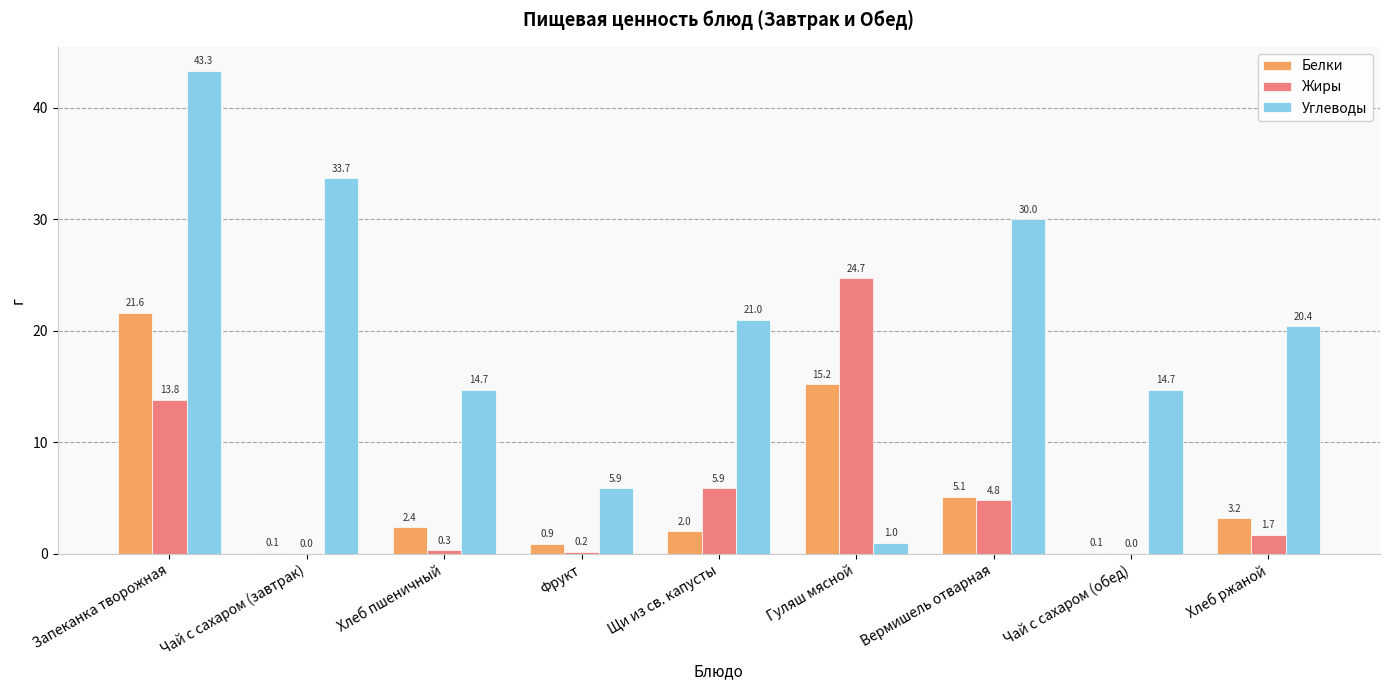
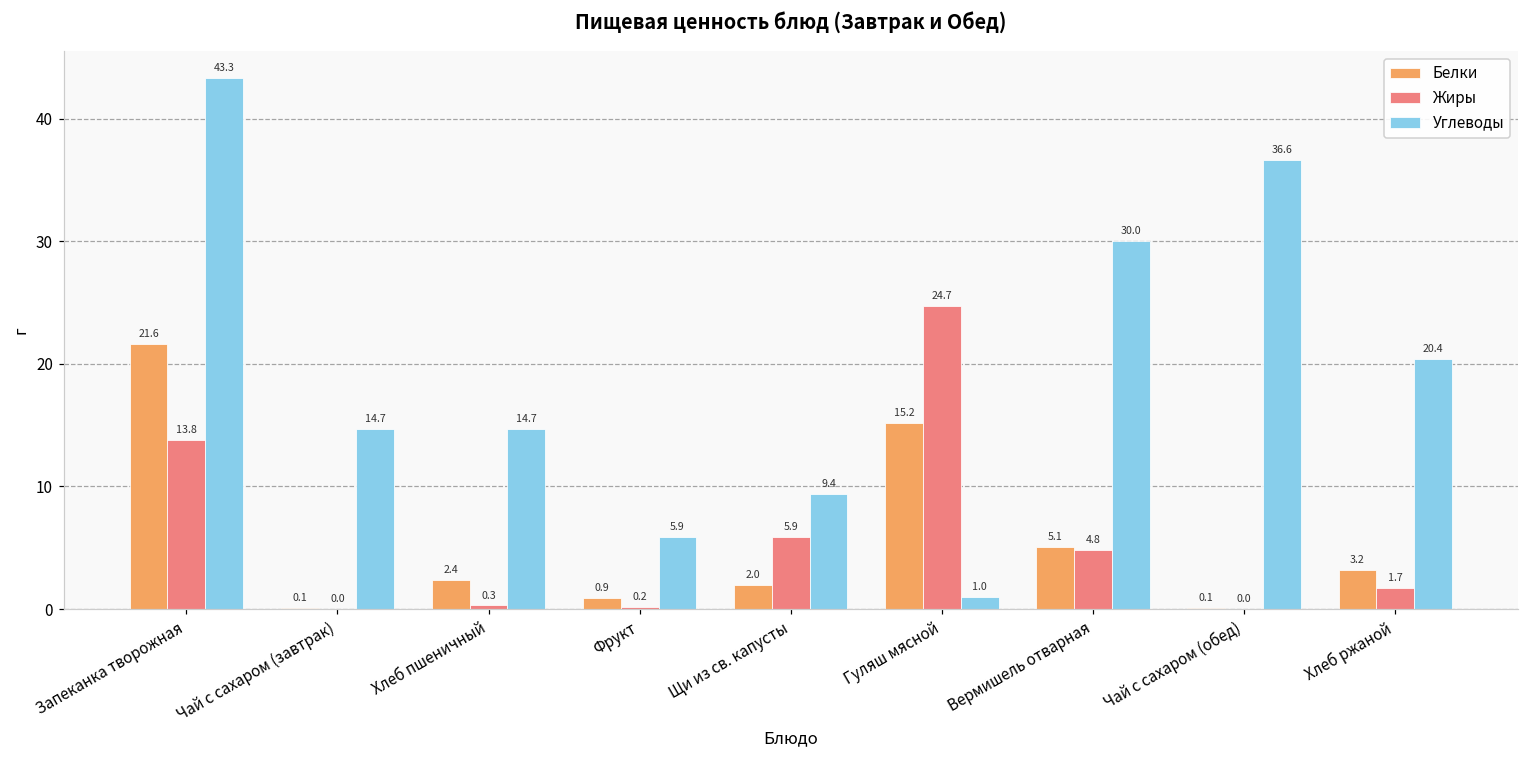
Углеводы, Чай с сахаром (завтрак): 33.7 -> 14.7
Углеводы, Щи из св. капусты: 21.0 -> 9.4
Углеводы, Чай с сахаром (обед): 14.7 -> 36.6
